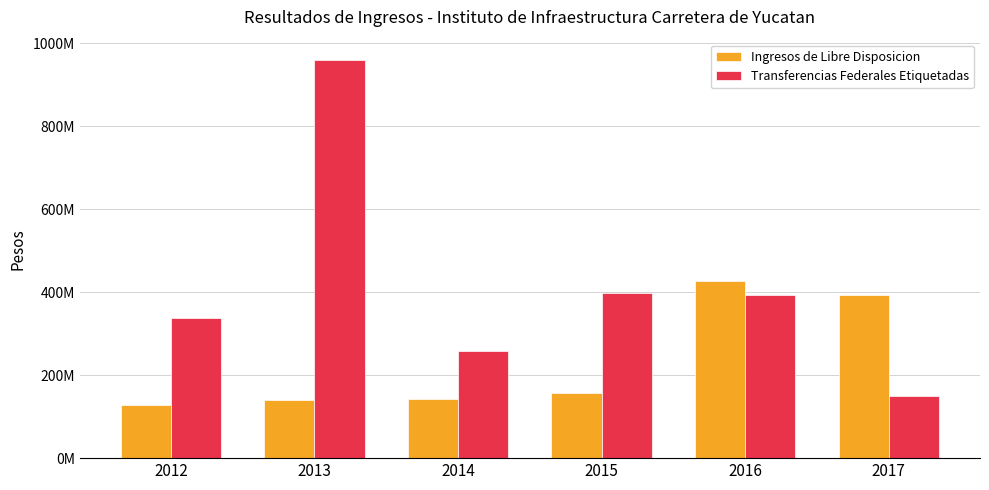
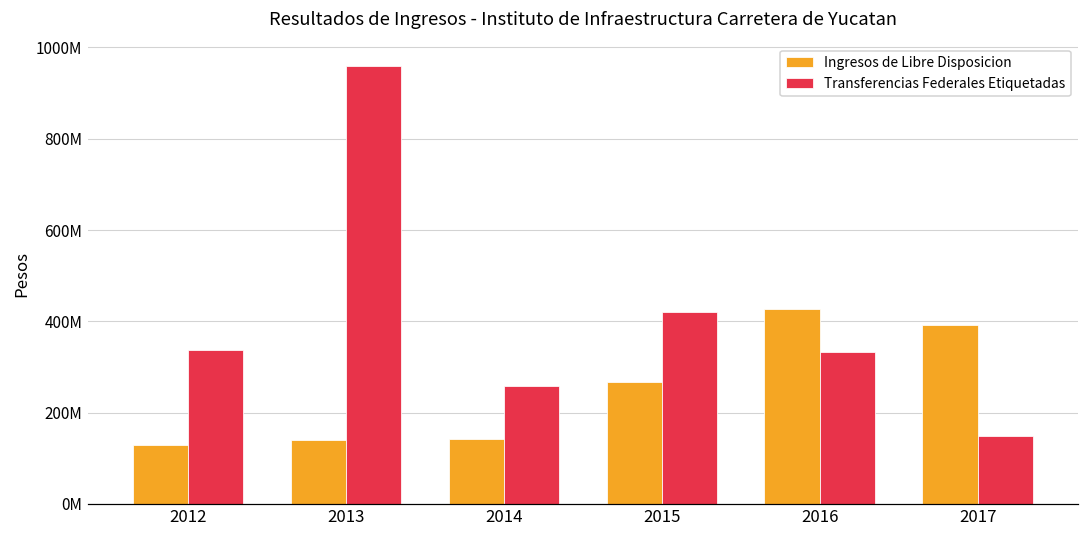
Ingresos de Libre Disposicion, 2015: 160000000 -> 270000000
Transferencias Federales Etiquetadas, 2015: 400000000 -> 420000000
Transferencias Federales Etiquetadas, 2016: 390000000 -> 330000000
